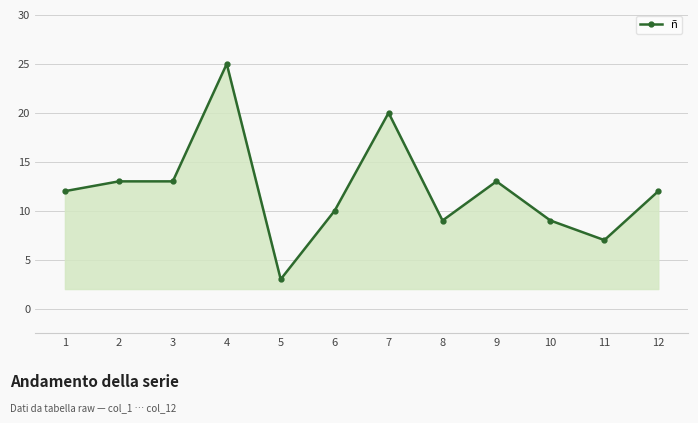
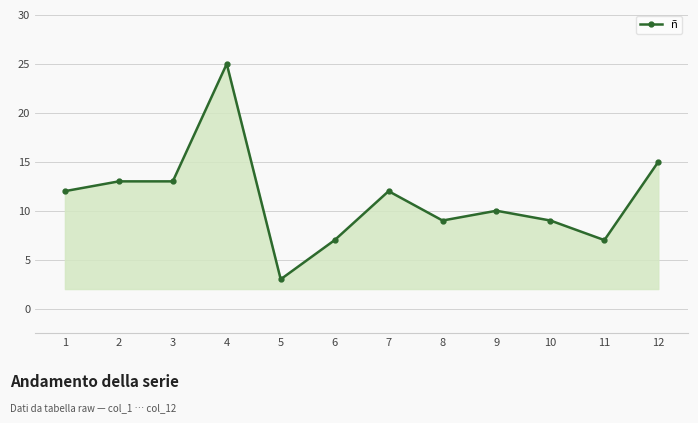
6: 10 -> 7
7: 20 -> 12
9: 13 -> 10
12: 12 -> 15
